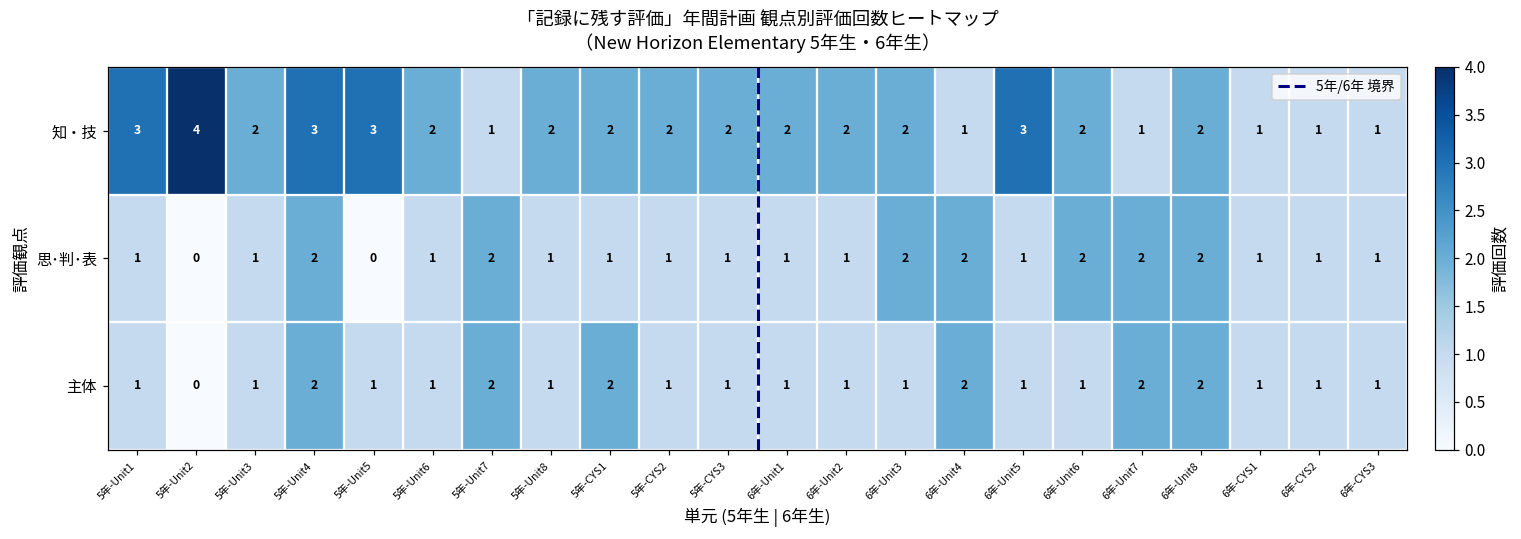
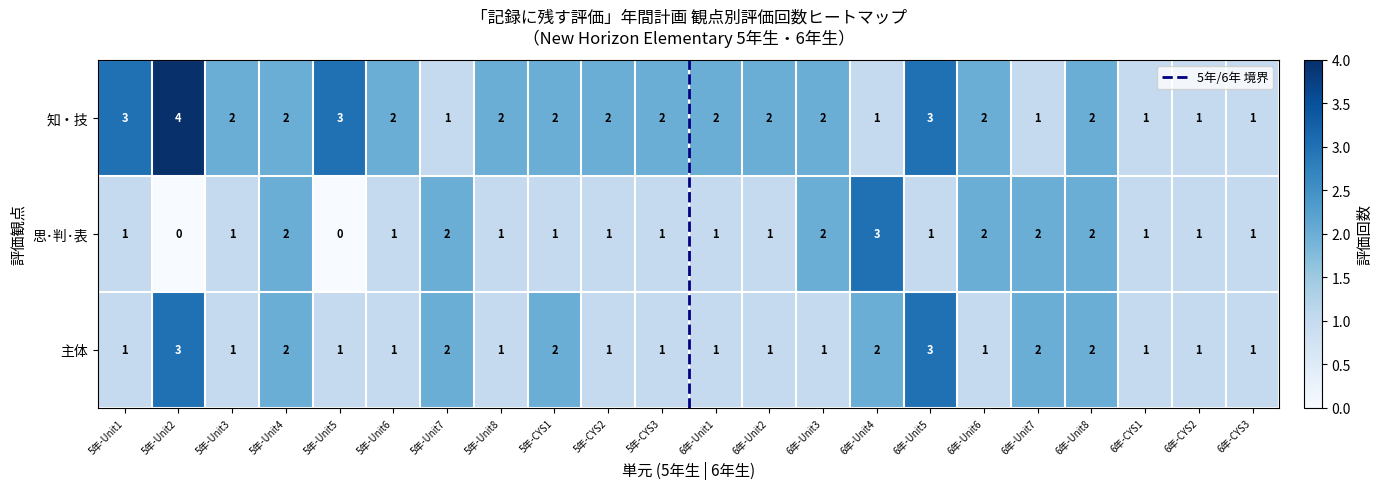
知・技, 5年-Unit4: 3 -> 2
思･判･表, 6年-Unit4: 2 -> 3
主体, 5年-Unit2: 0 -> 3
主体, 6年-Unit5: 1 -> 3
